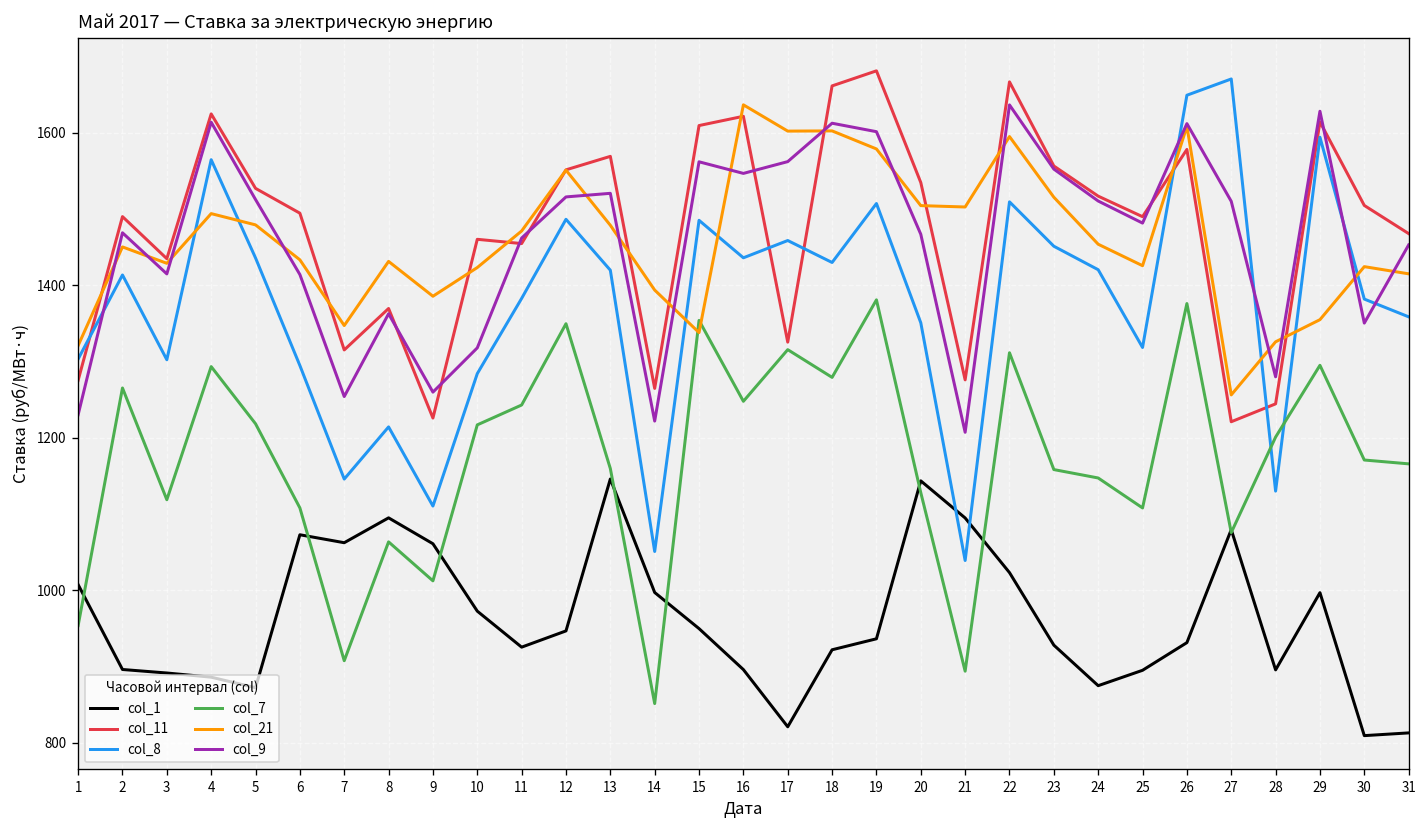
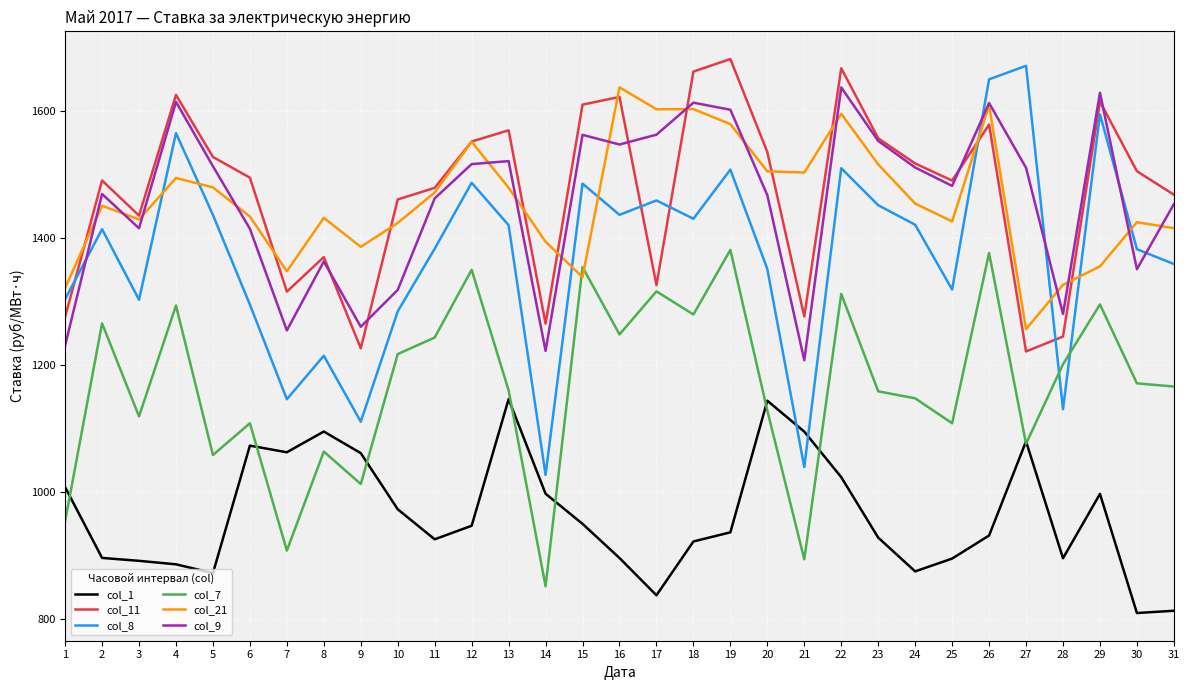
col_7, 5: 1220 -> 1060
col_11, 11: 1450 -> 1480
col_8, 14: 1050 -> 1030
col_1, 17: 820 -> 840
